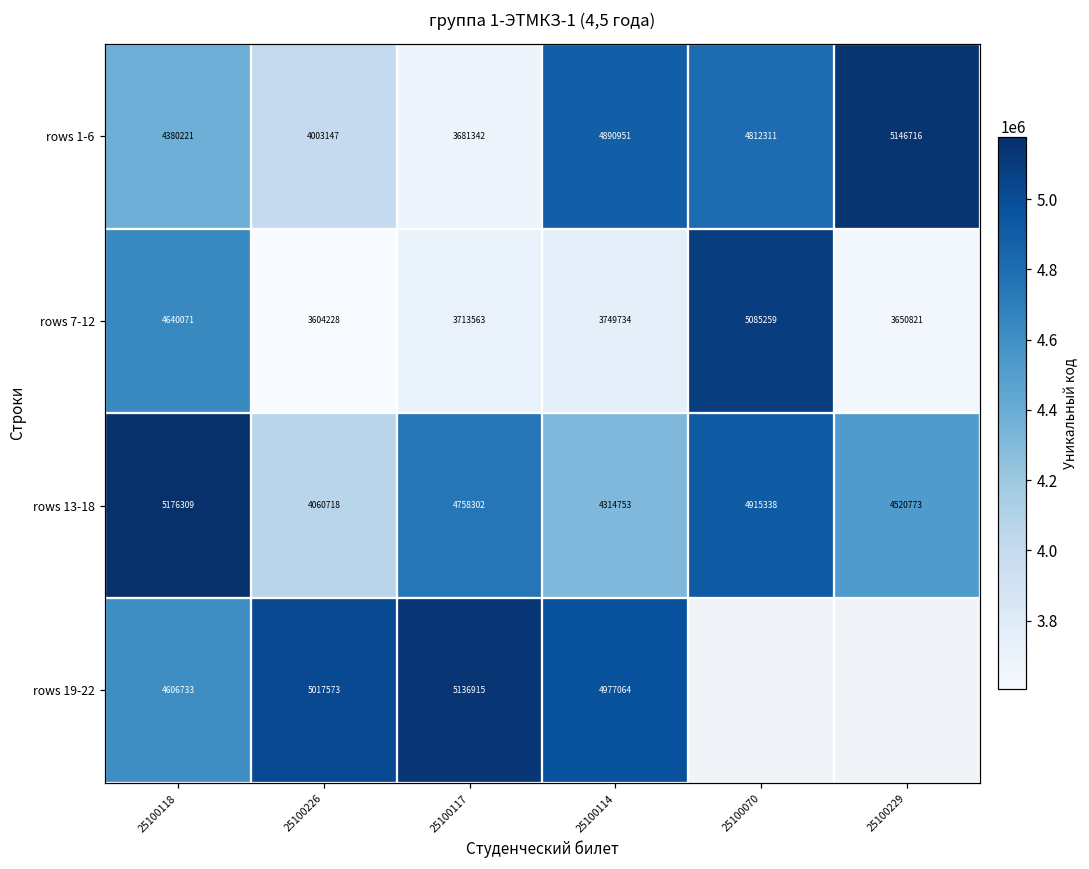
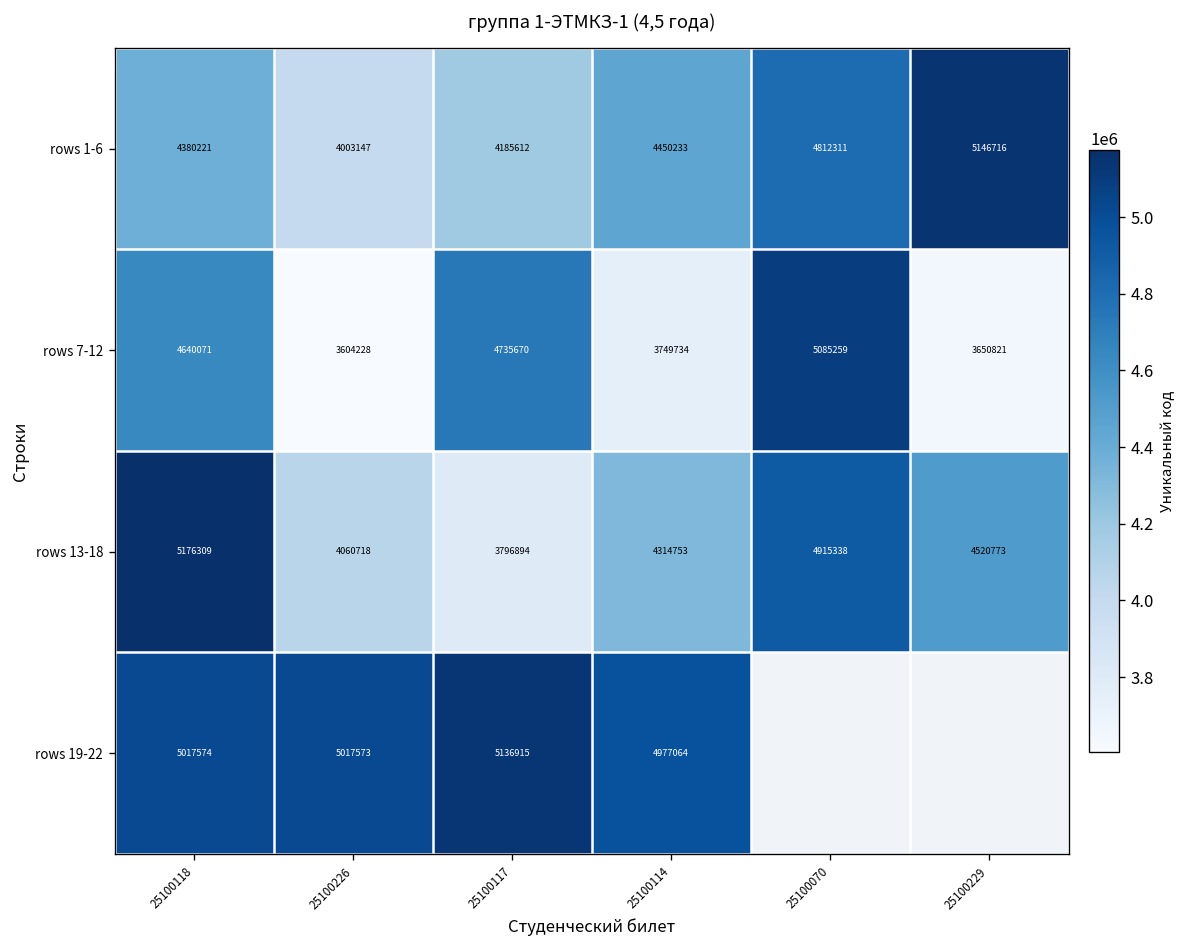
rows 1-6, 25100117: 3681342 -> 4185612
rows 1-6, 25100114: 4890951 -> 4450233
rows 7-12, 25100117: 3713563 -> 4735670
rows 13-18, 25100117: 4758302 -> 3796894
rows 19-22, 25100118: 4606733 -> 5017574
